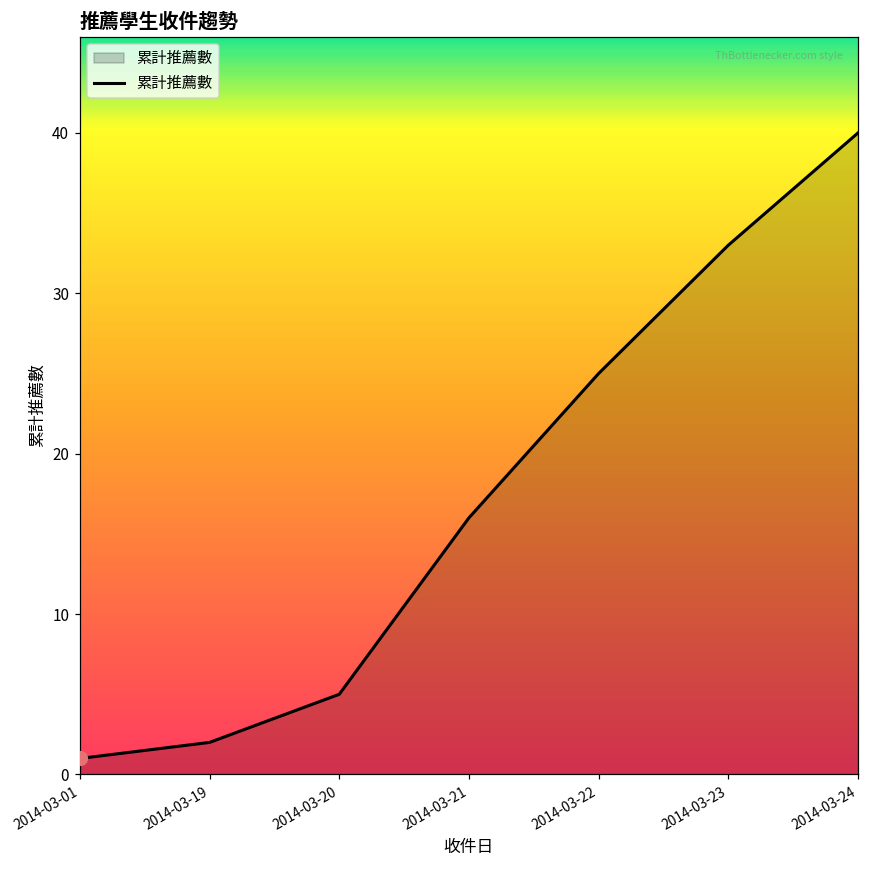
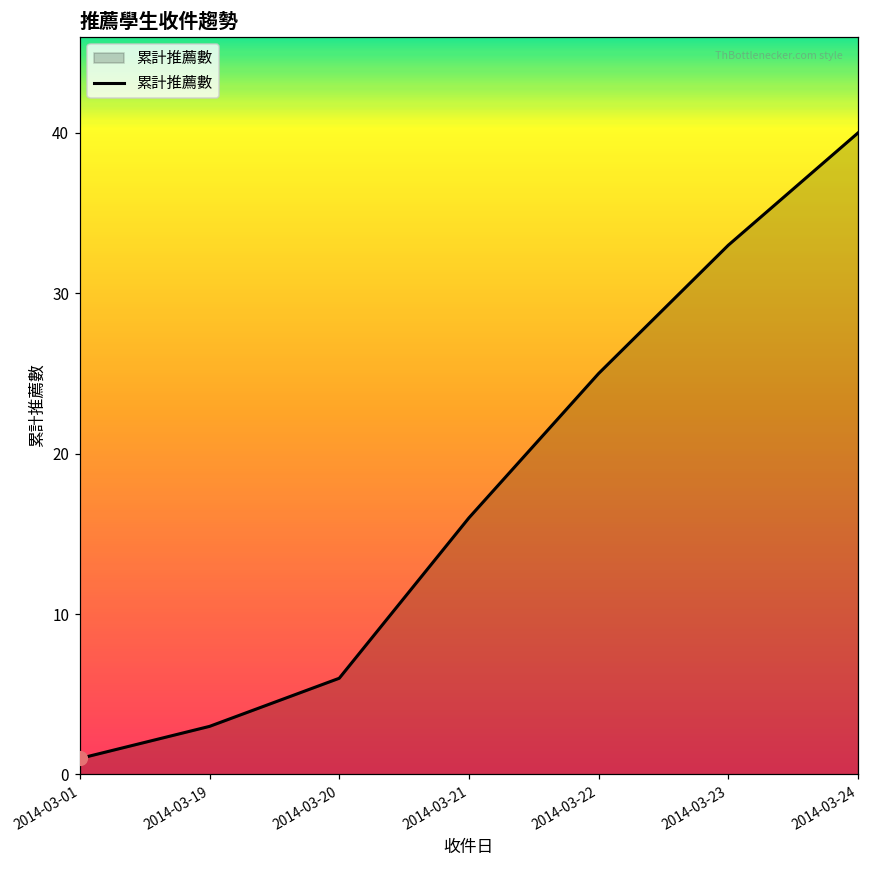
累計推薦數, 2014-03-19: 2 -> 3
累計推薦數, 2014-03-20: 5 -> 6
